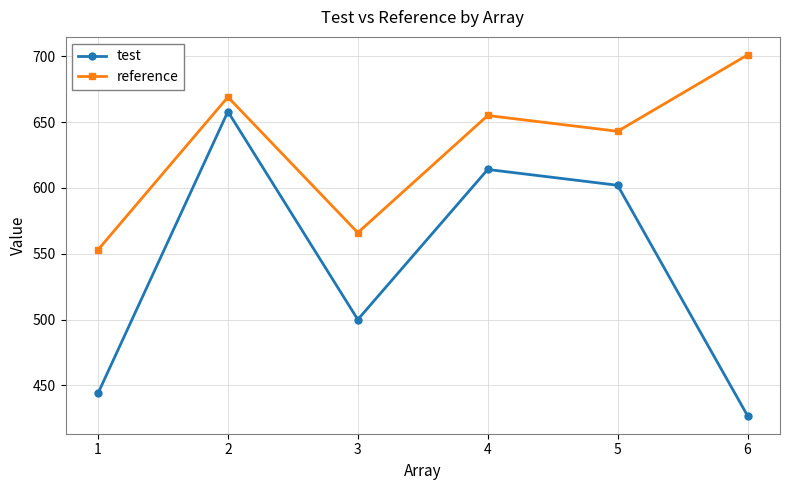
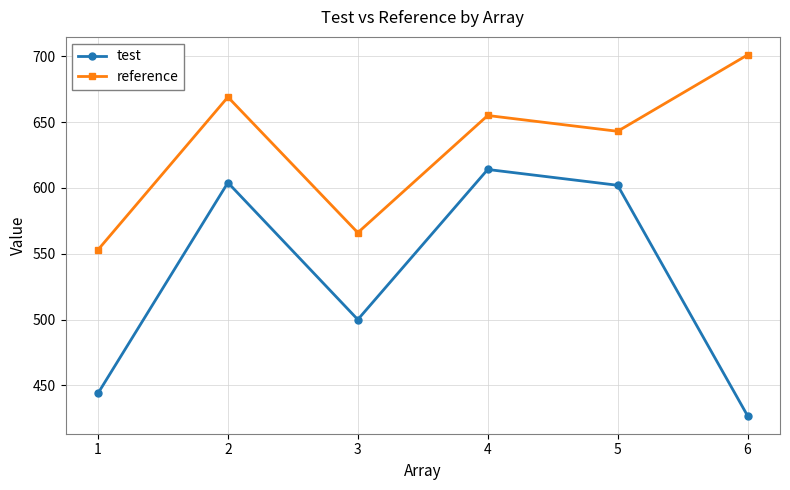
test, 2: 658 -> 604
